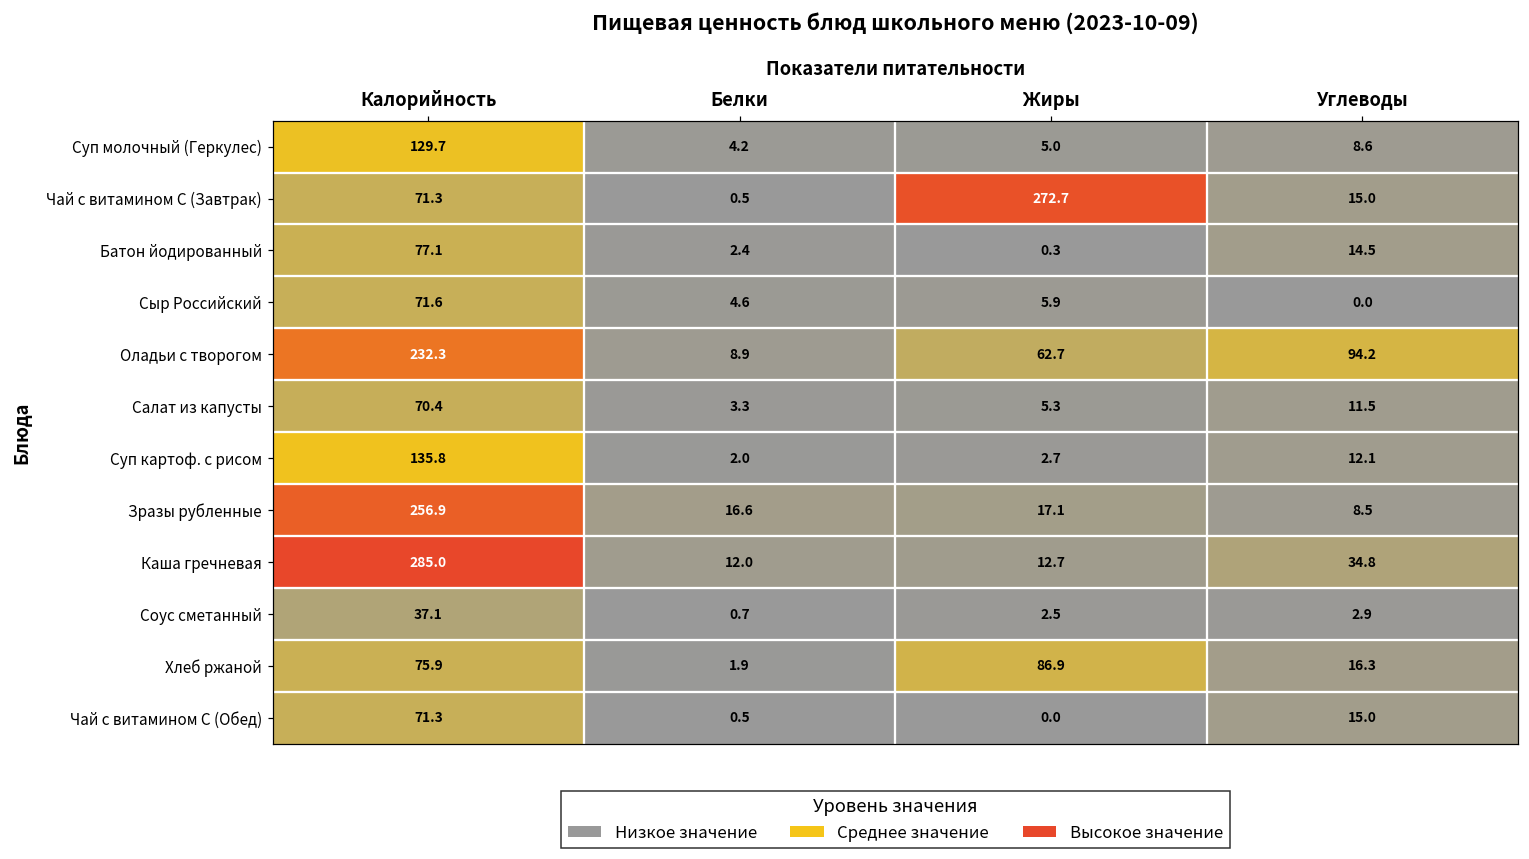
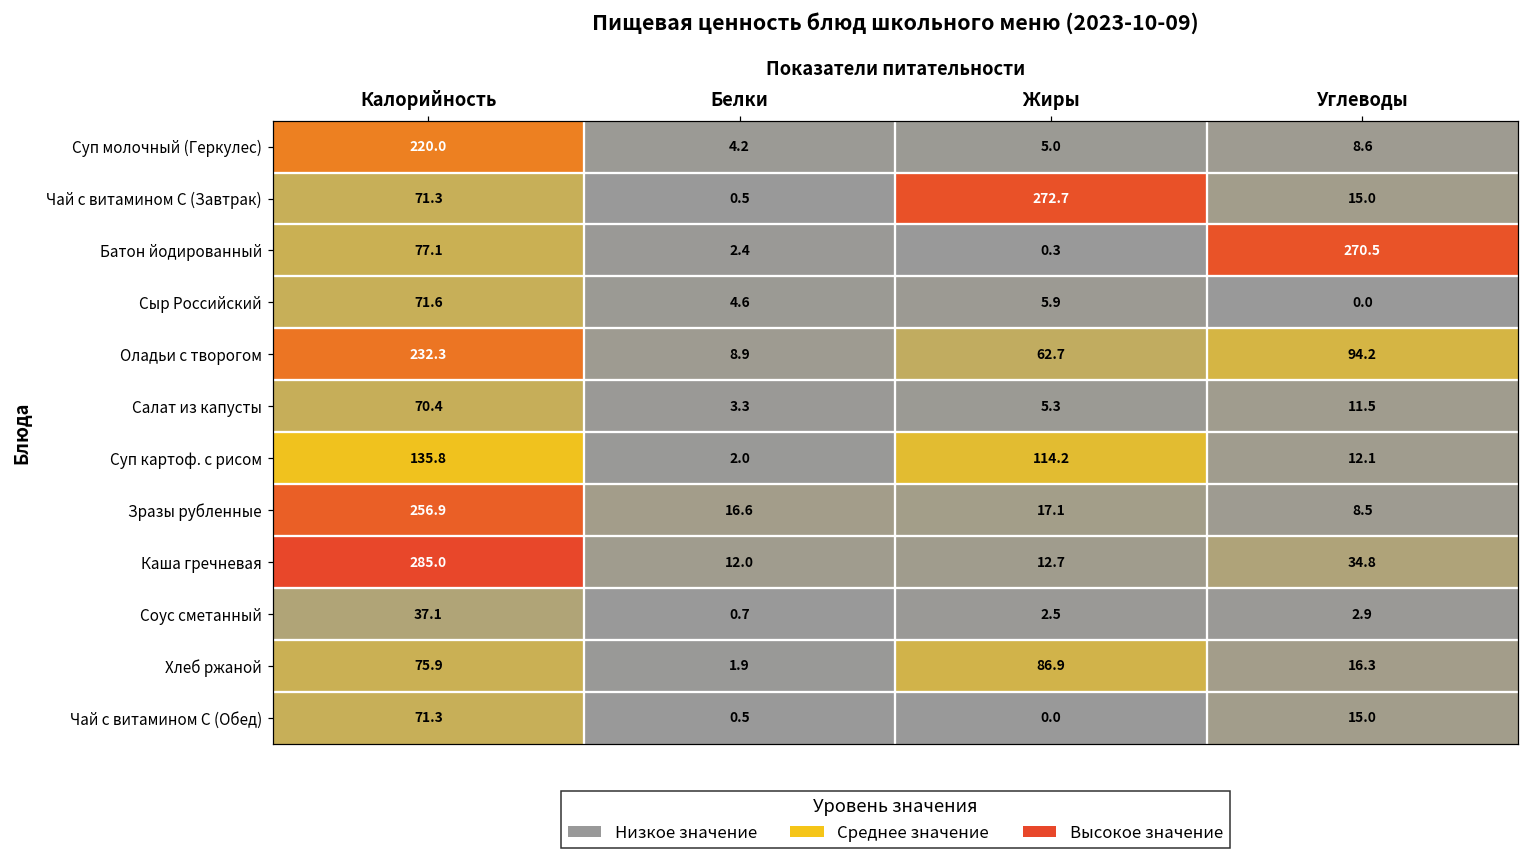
Суп молочный (Геркулес), Калорийность: 129.7 -> 220.0
Батон йодированный, Углеводы: 14.5 -> 270.5
Суп картоф. с рисом, Жиры: 2.7 -> 114.2
